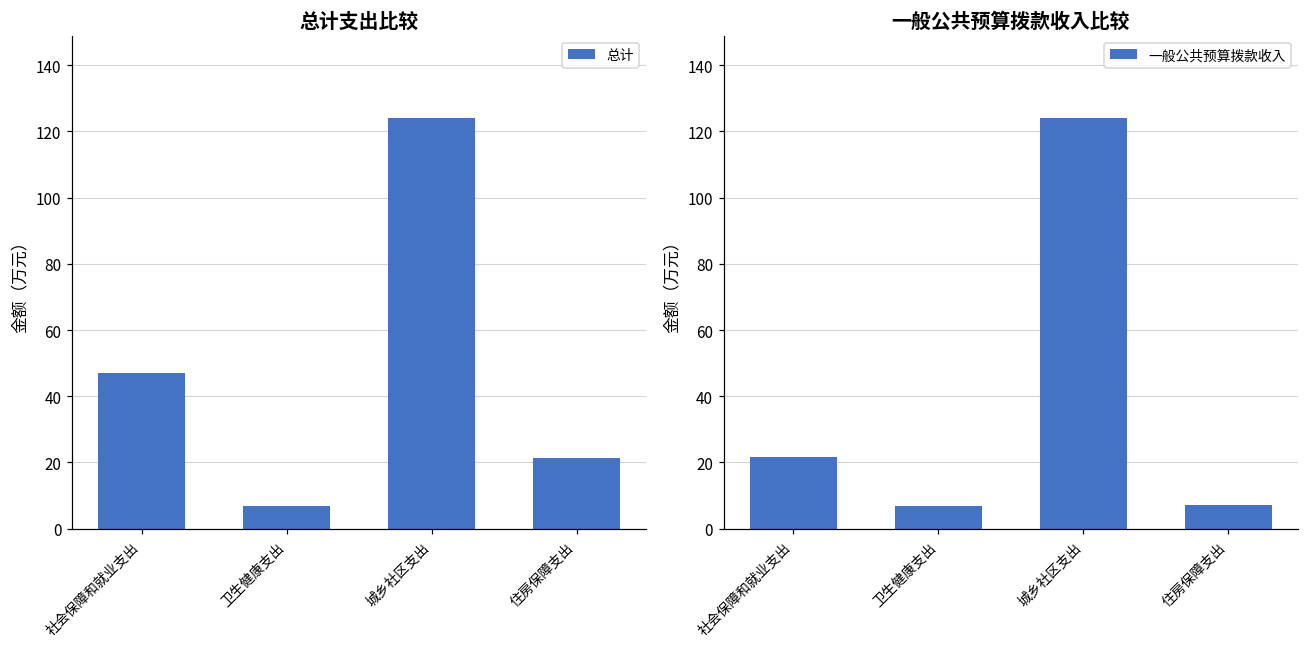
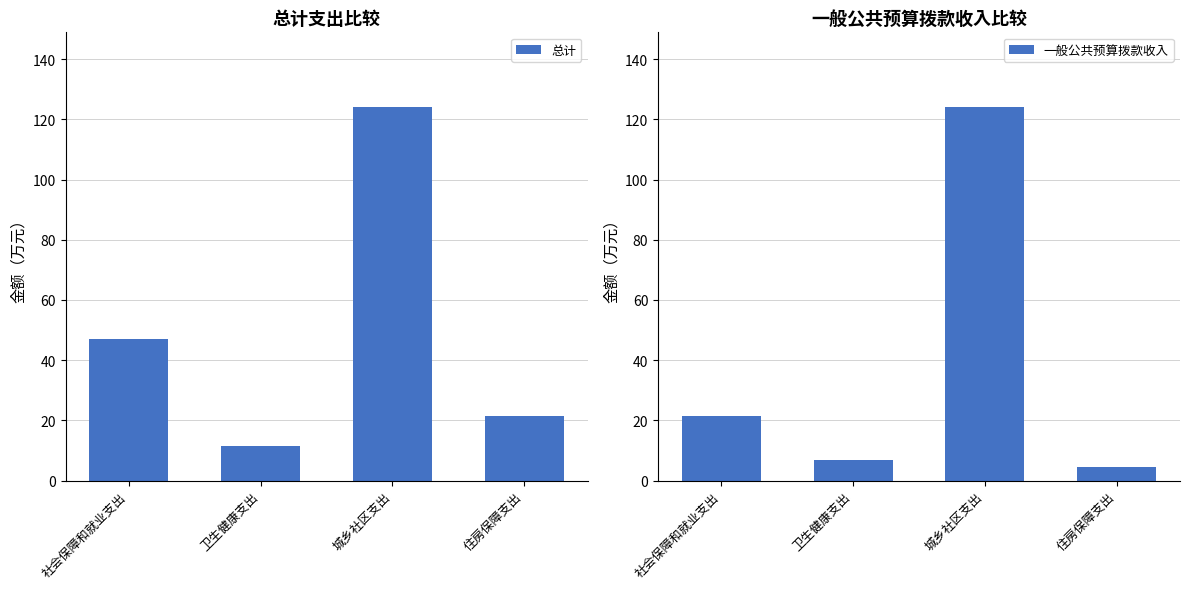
总计支出比较, 卫生健康支出: 7 -> 11
一般公共预算拨款收入比较, 住房保障支出: 7 -> 4
